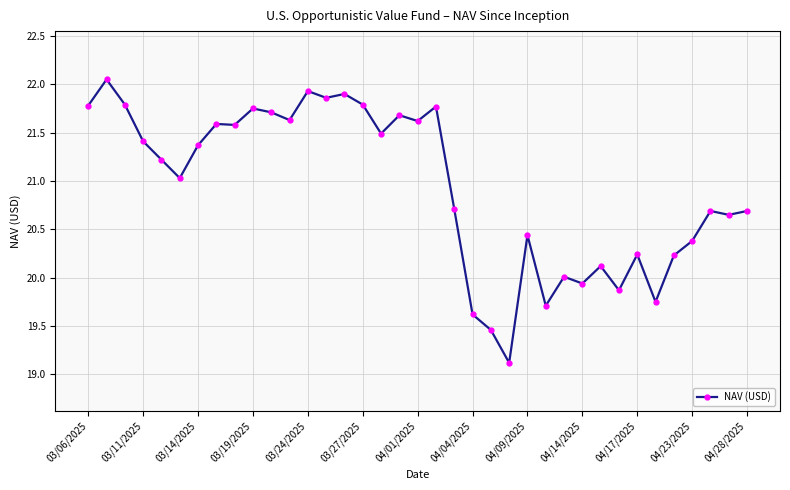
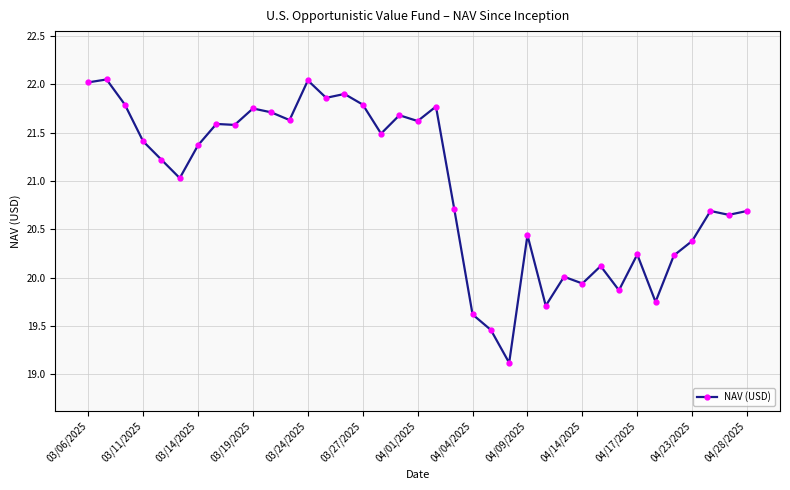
03/06/2025: 21.8 -> 22.0
03/24/2025: 21.9 -> 22.0
